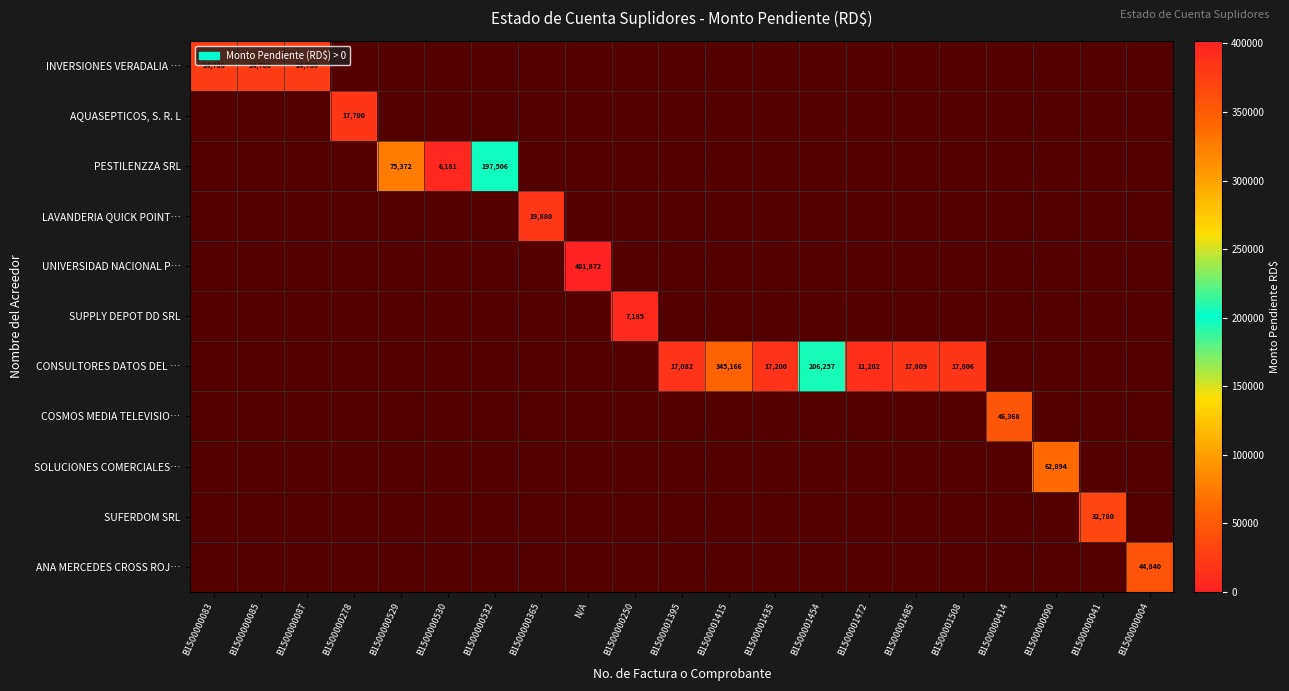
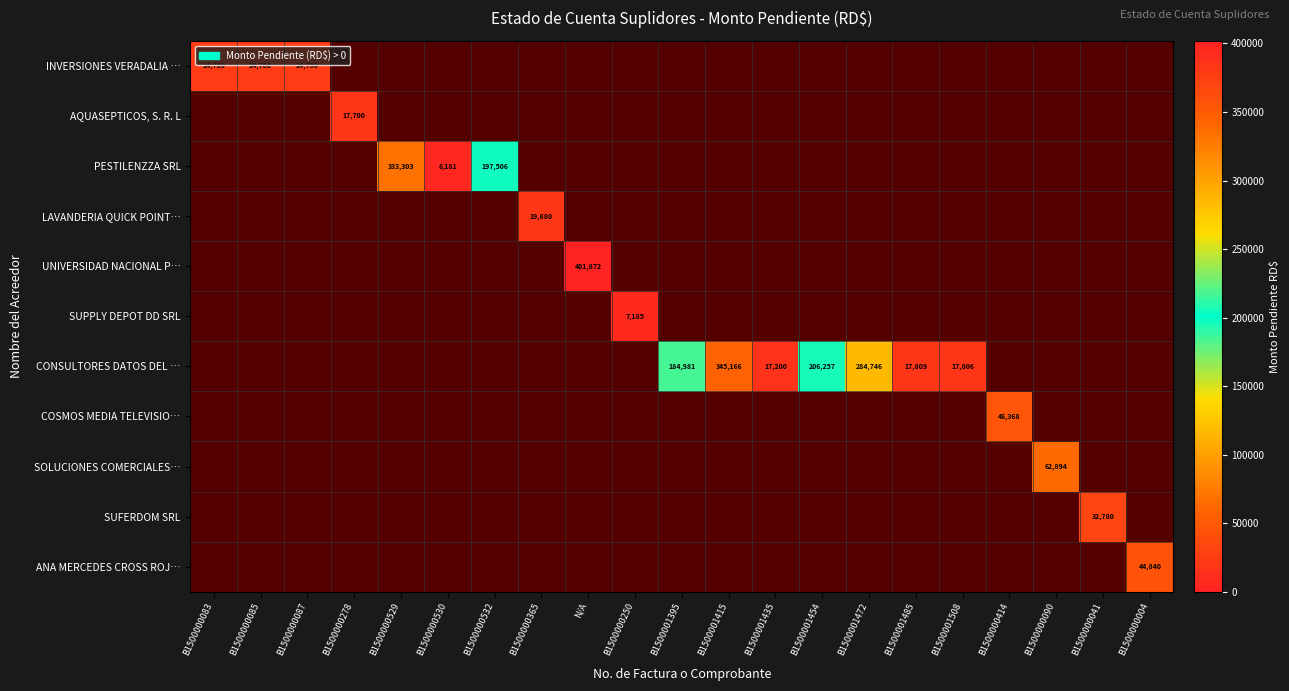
PESTILENZZA SRL, B1500000529: 75,372 -> 333,303
CONSULTORES DATOS DEL …, B1500001395: 17,082 -> 184,981
CONSULTORES DATOS DEL …, B1500001472: 11,202 -> 284,746
